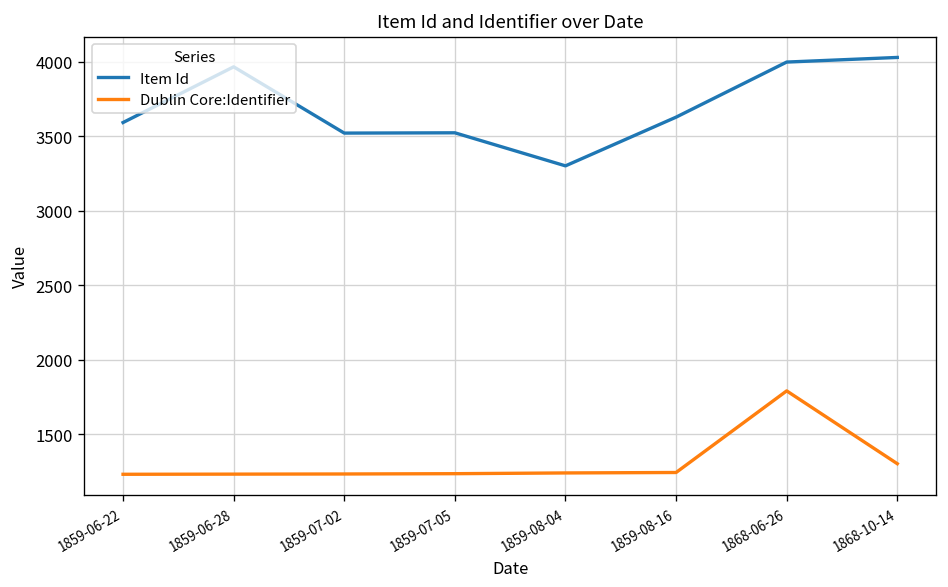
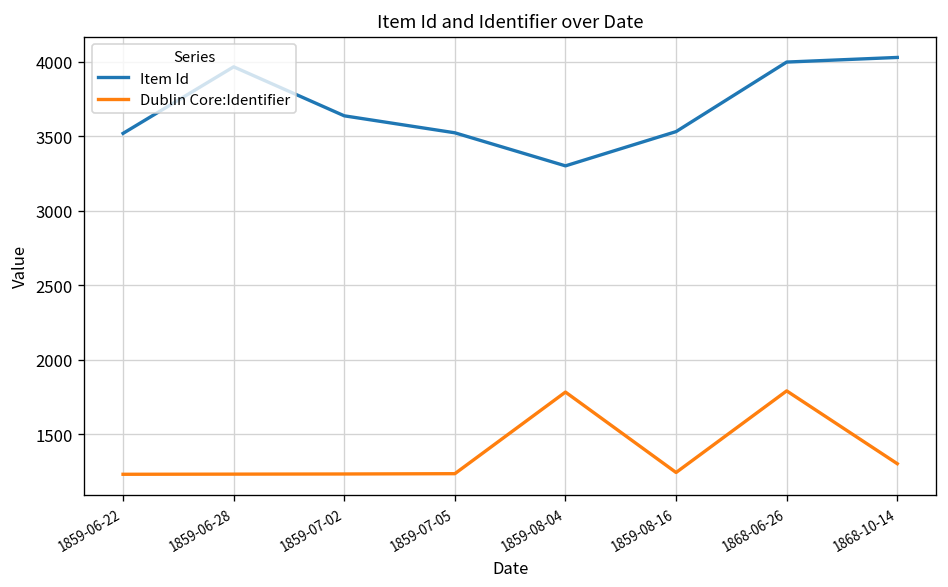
Item Id, 1859-06-22: 3590 -> 3520
Item Id, 1859-07-02: 3520 -> 3640
Dublin Core:Identifier, 1859-08-04: 1240 -> 1780
Item Id, 1859-08-16: 3630 -> 3530
